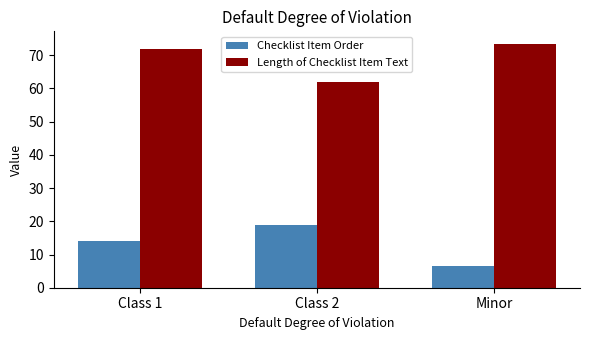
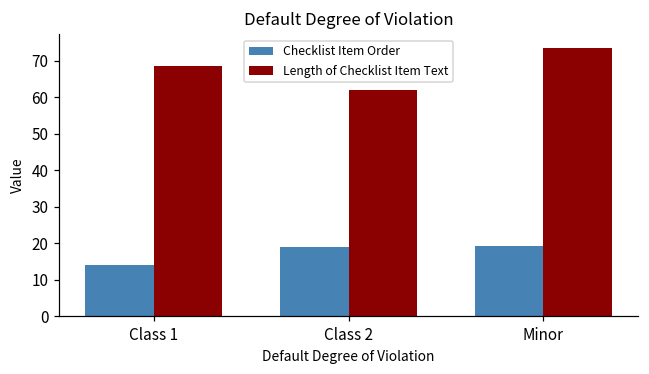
Length of Checklist Item Text, Class 1: 72 -> 69
Checklist Item Order, Minor: 7 -> 19
